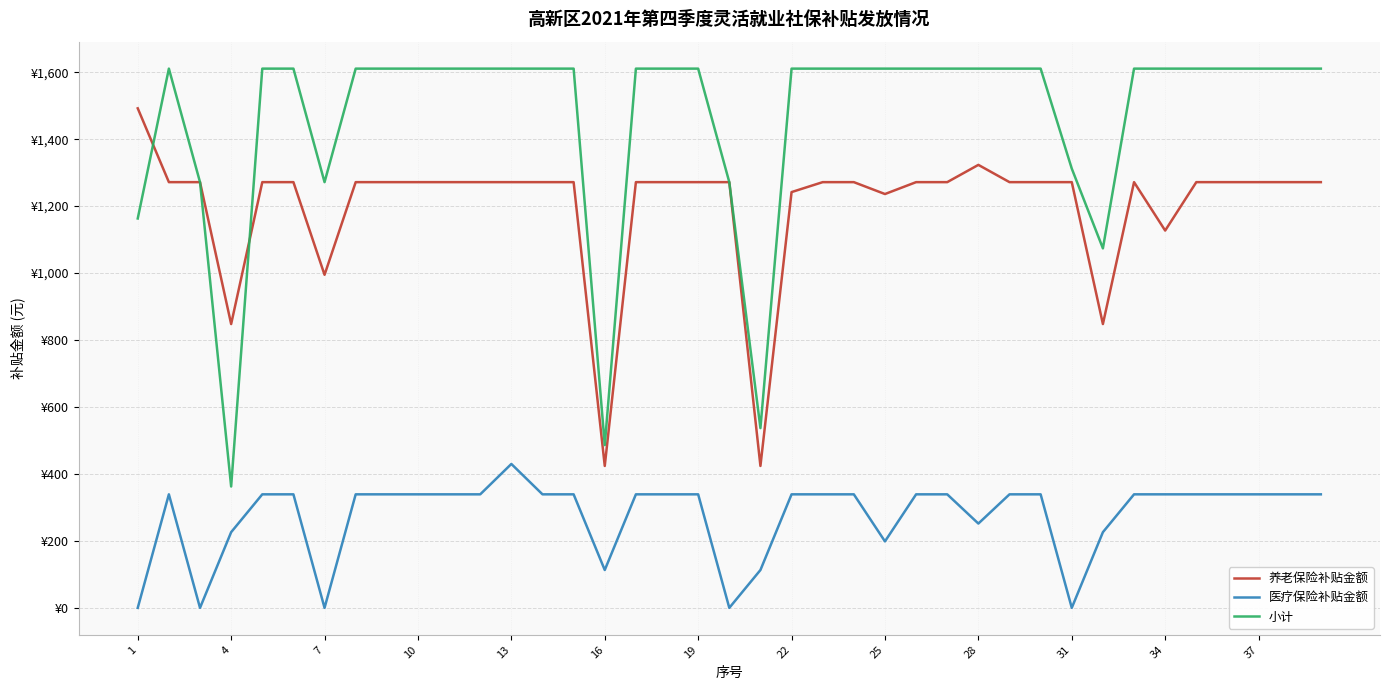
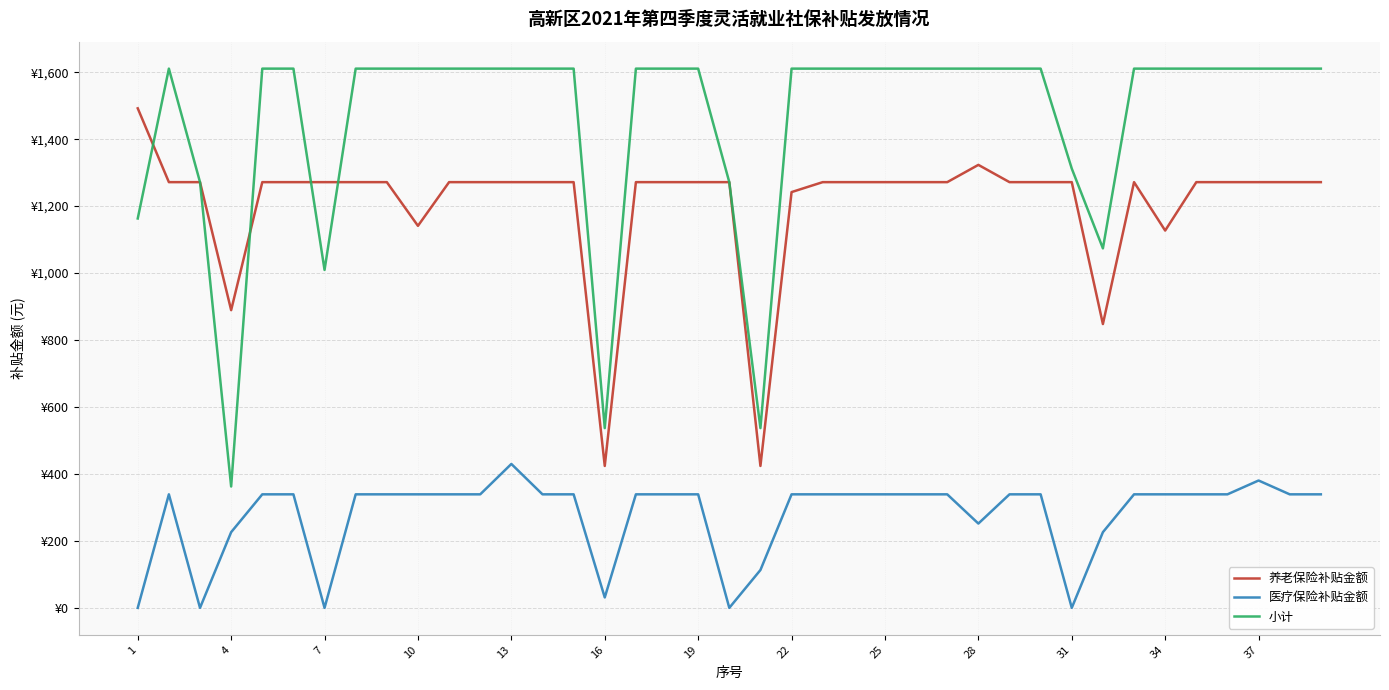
养老保险补贴金额, 4: ¥850 -> ¥890
养老保险补贴金额, 7: ¥990 -> ¥1,270
小计, 7: ¥1,270 -> ¥1,010
养老保险补贴金额, 10: ¥1,270 -> ¥1,140
医疗保险补贴金额, 16: ¥110 -> ¥30
小计, 16: ¥490 -> ¥540
养老保险补贴金额, 25: ¥1,240 -> ¥1,270
医疗保险补贴金额, 25: ¥200 -> ¥340
医疗保险补贴金额, 37: ¥340 -> ¥380
